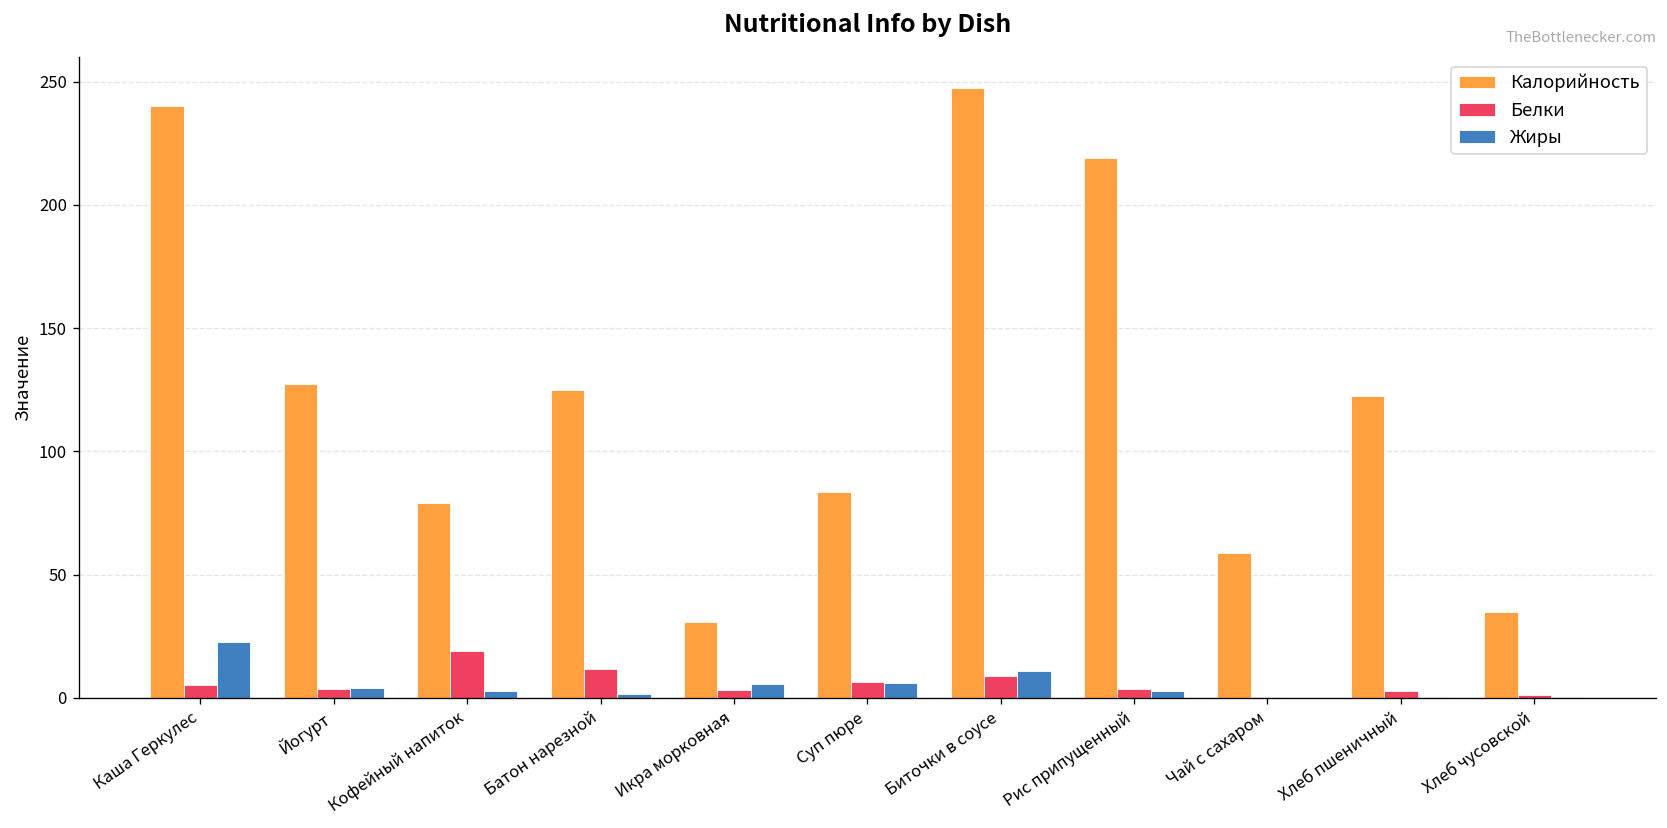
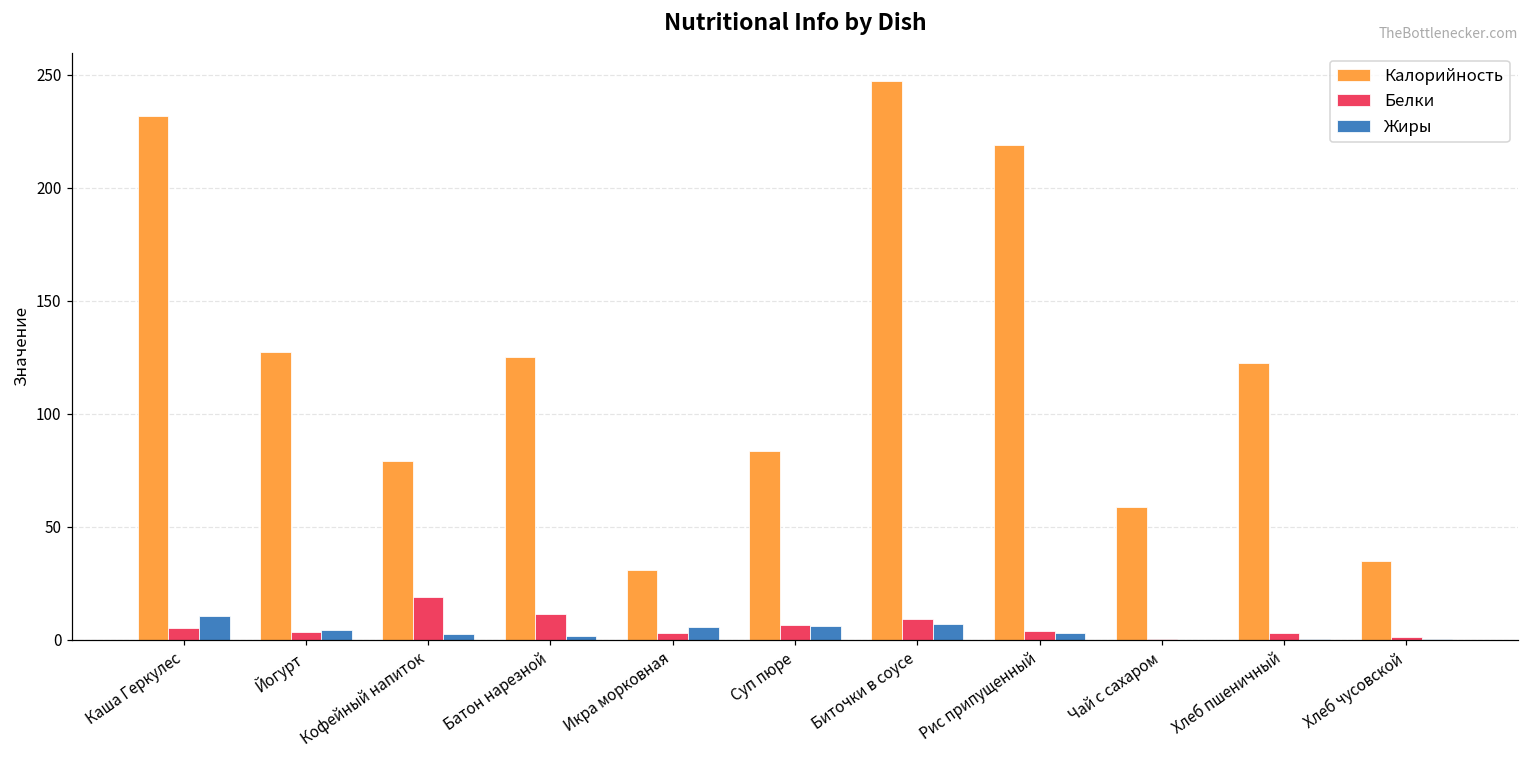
Калорийность, Каша Геркулес: 240 -> 232
Жиры, Каша Геркулес: 23 -> 11
Жиры, Биточки в соусе: 11 -> 7
